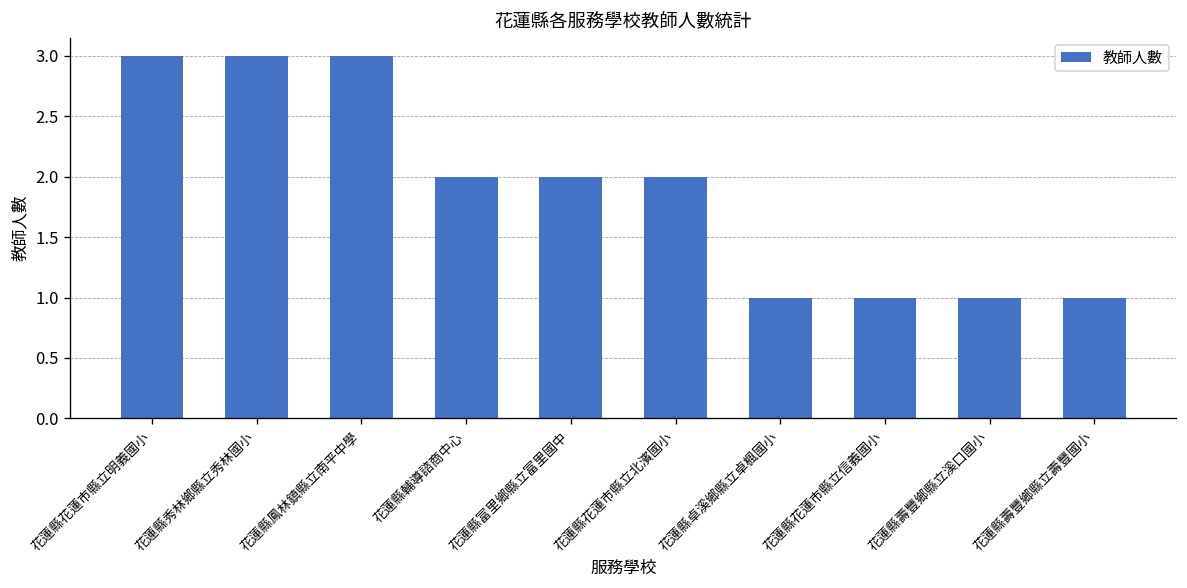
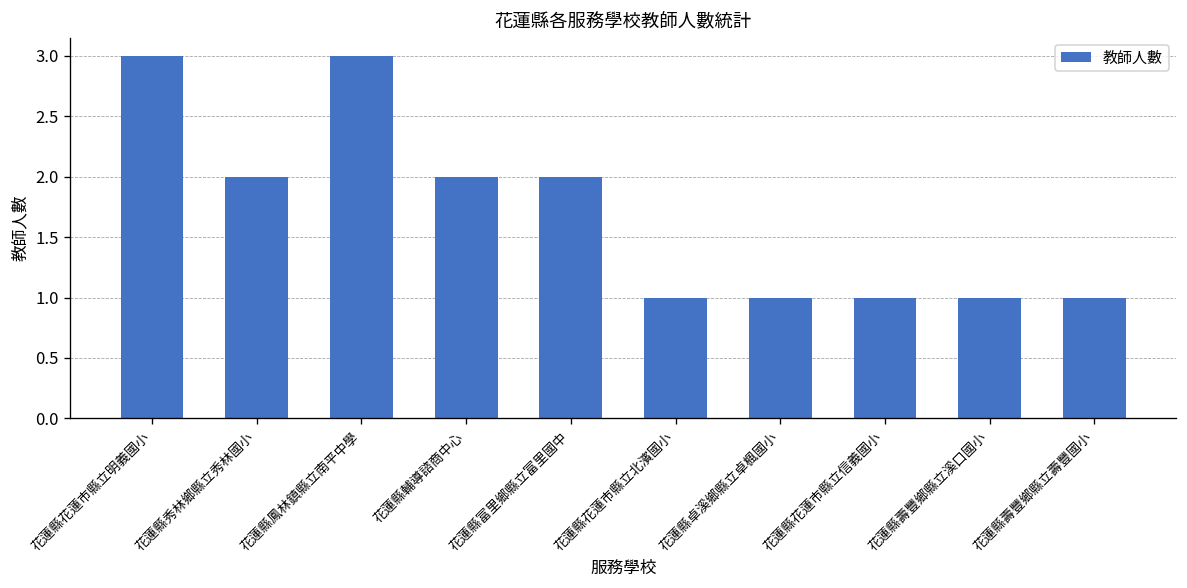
花蓮縣秀林鄉縣立秀林國小: 3 -> 2
花蓮縣花蓮市縣立北濱國小: 2 -> 1
